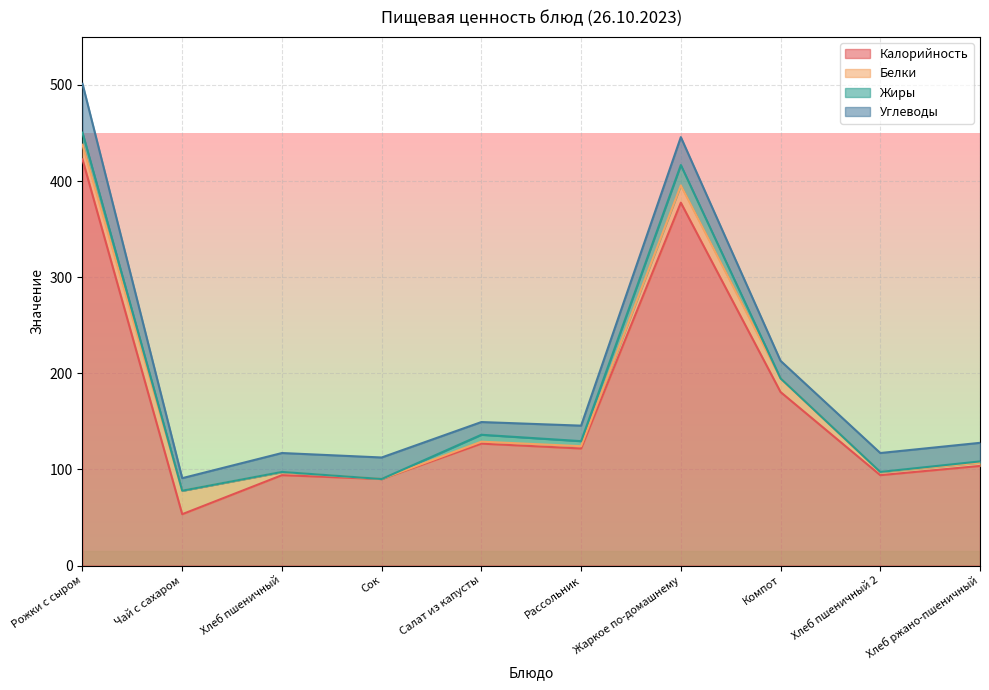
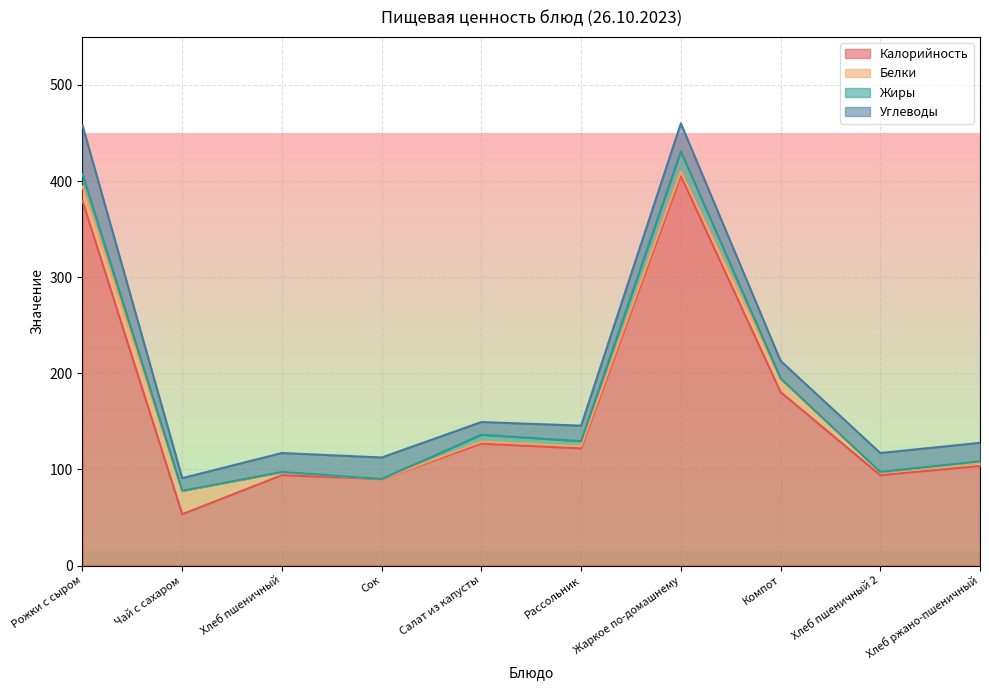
Калорийность, Рожки с сыром: 420 -> 380
Калорийность, Жаркое по-домашнему: 380 -> 410
Белки, Жаркое по-домашнему: 20 -> 0
